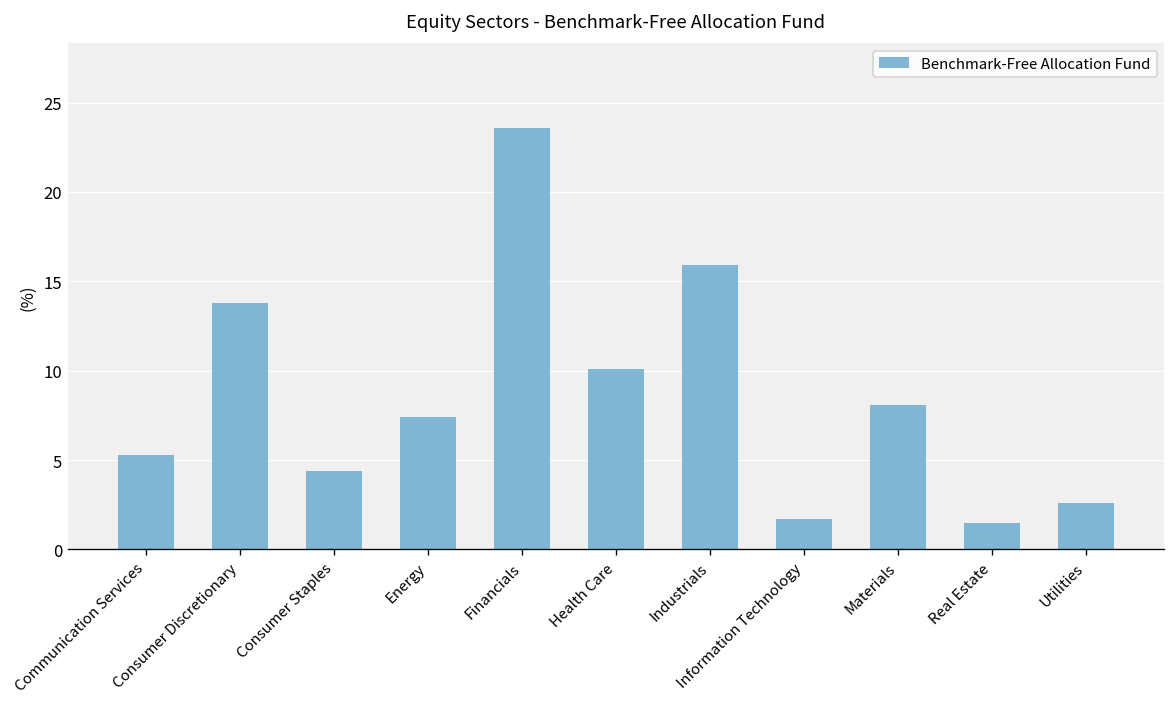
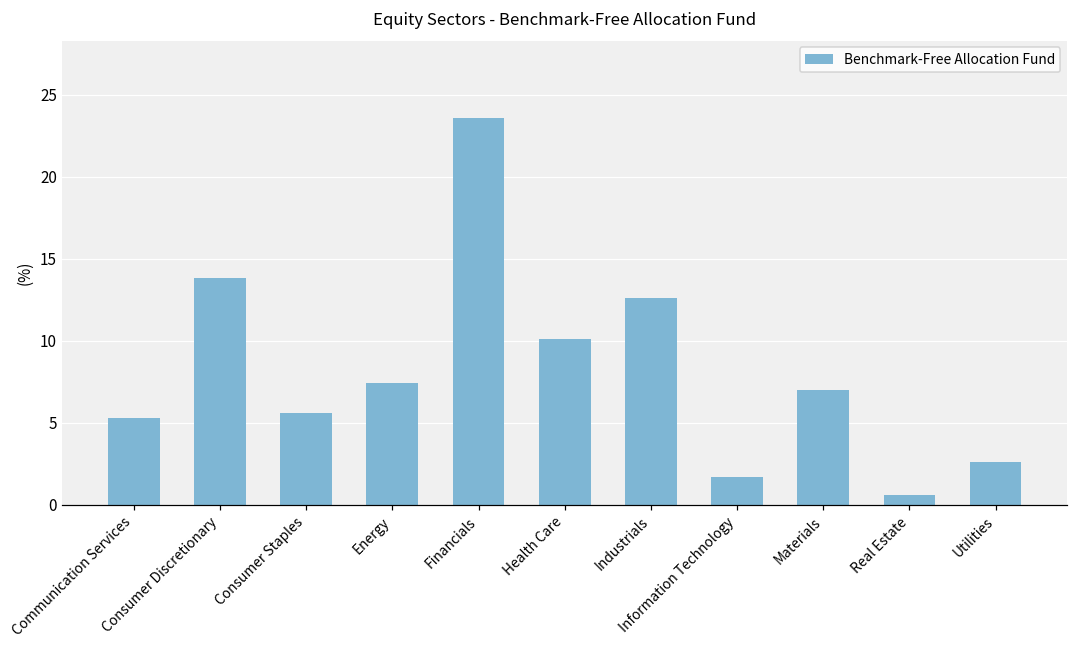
Consumer Staples: 4.4 -> 5.6
Industrials: 15.9 -> 12.6
Materials: 8.1 -> 7.0
Real Estate: 1.5 -> 0.6
